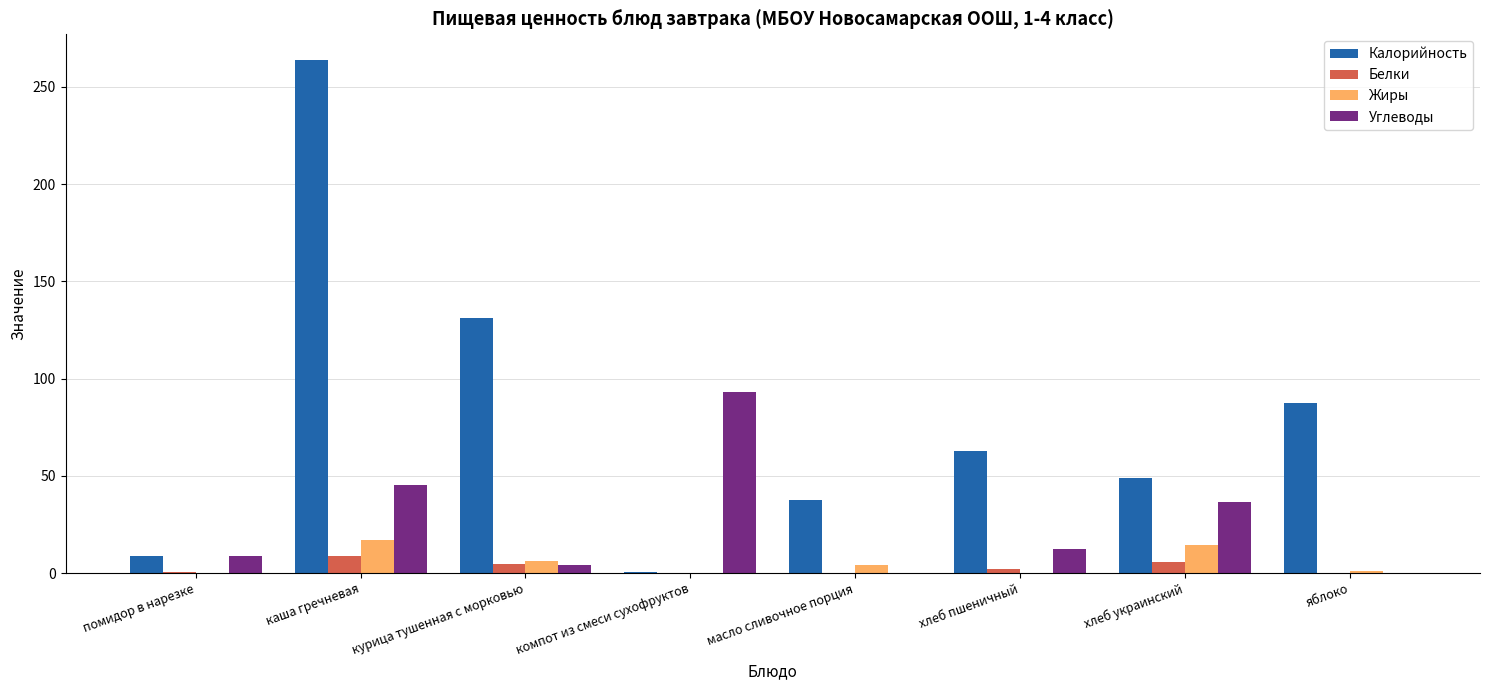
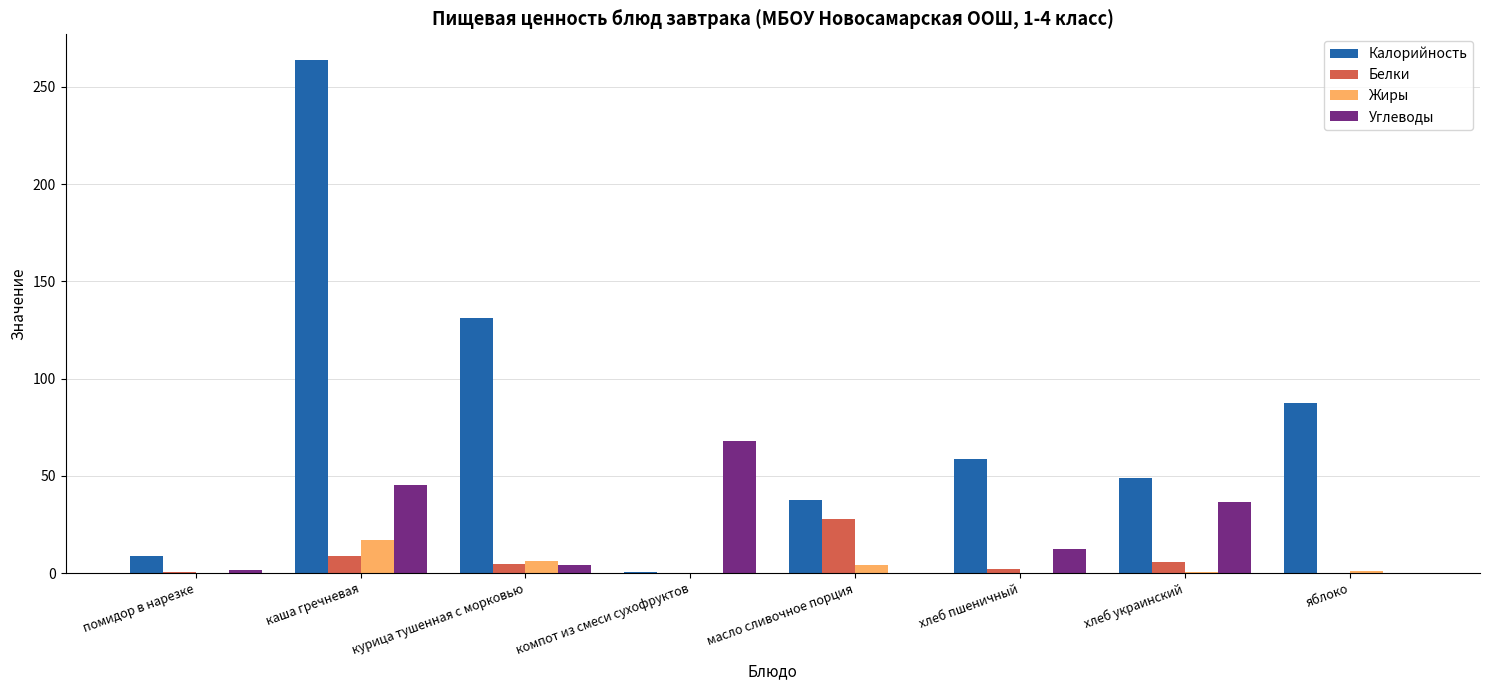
Углеводы, помидор в нарезке: 9 -> 2
Углеводы, компот из смеси сухофруктов: 93 -> 68
Белки, масло сливочное порция: 0 -> 28
Калорийность, хлеб пшеничный: 63 -> 59
Жиры, хлеб украинский: 15 -> 0
